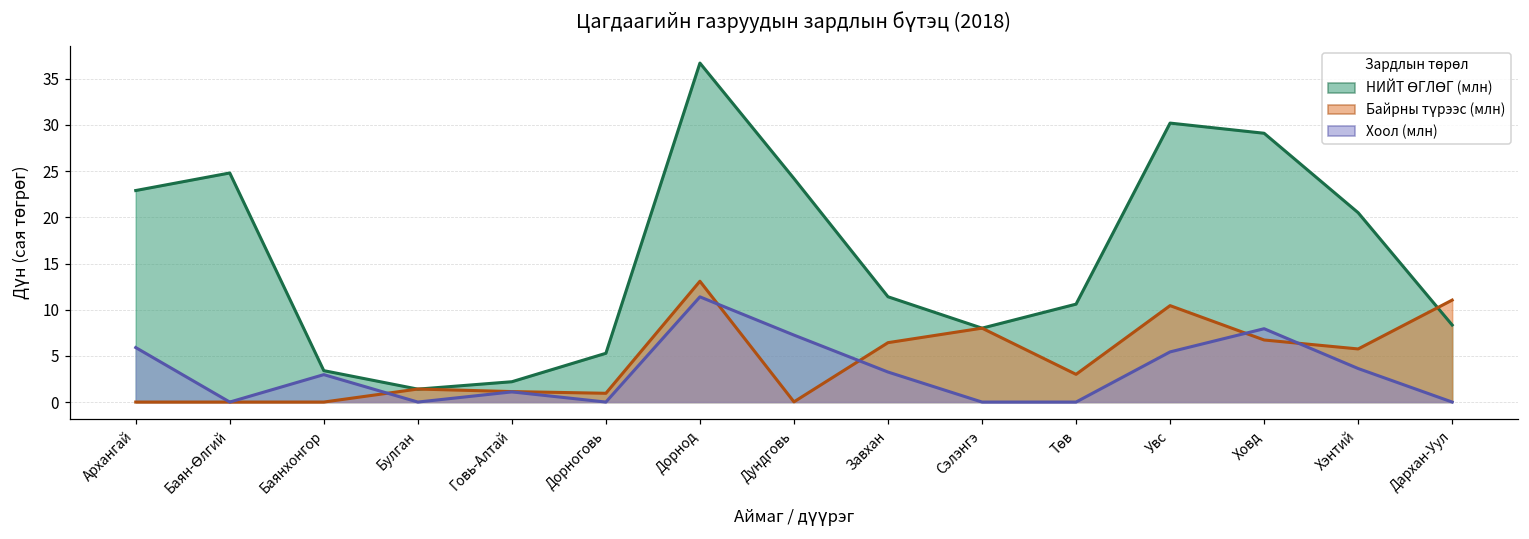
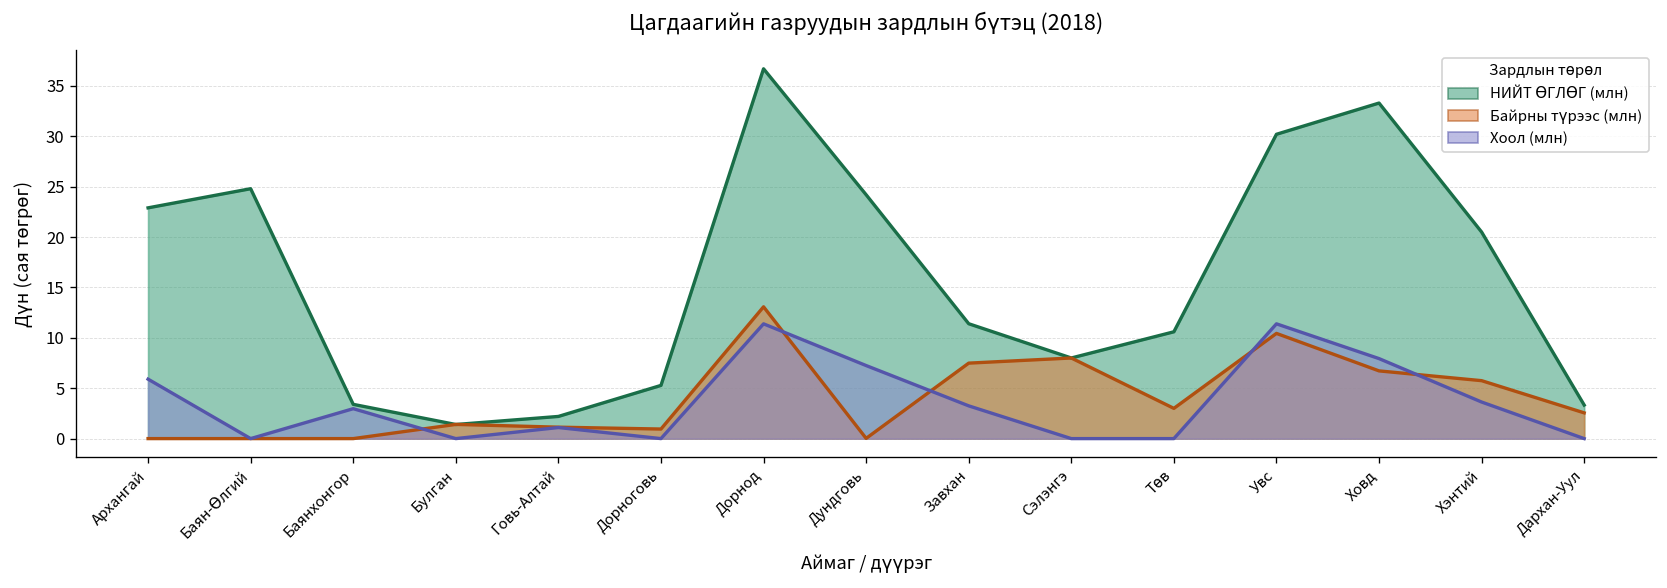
Байрны түрээс (млн), Завхан: 6 -> 7
Хоол (млн), Увс: 5 -> 11
НИЙТ ӨГЛӨГ (млн), Ховд: 29 -> 33
НИЙТ ӨГЛӨГ (млн), Дархан-Уул: 8 -> 3
Байрны түрээс (млн), Дархан-Уул: 11 -> 3
